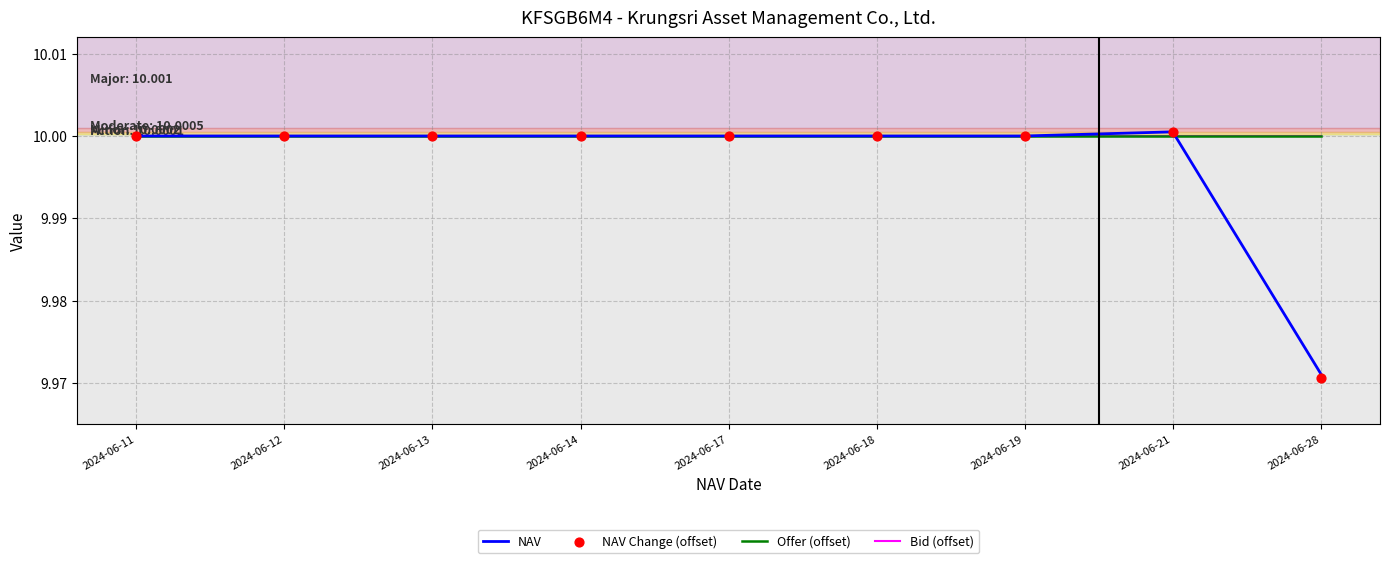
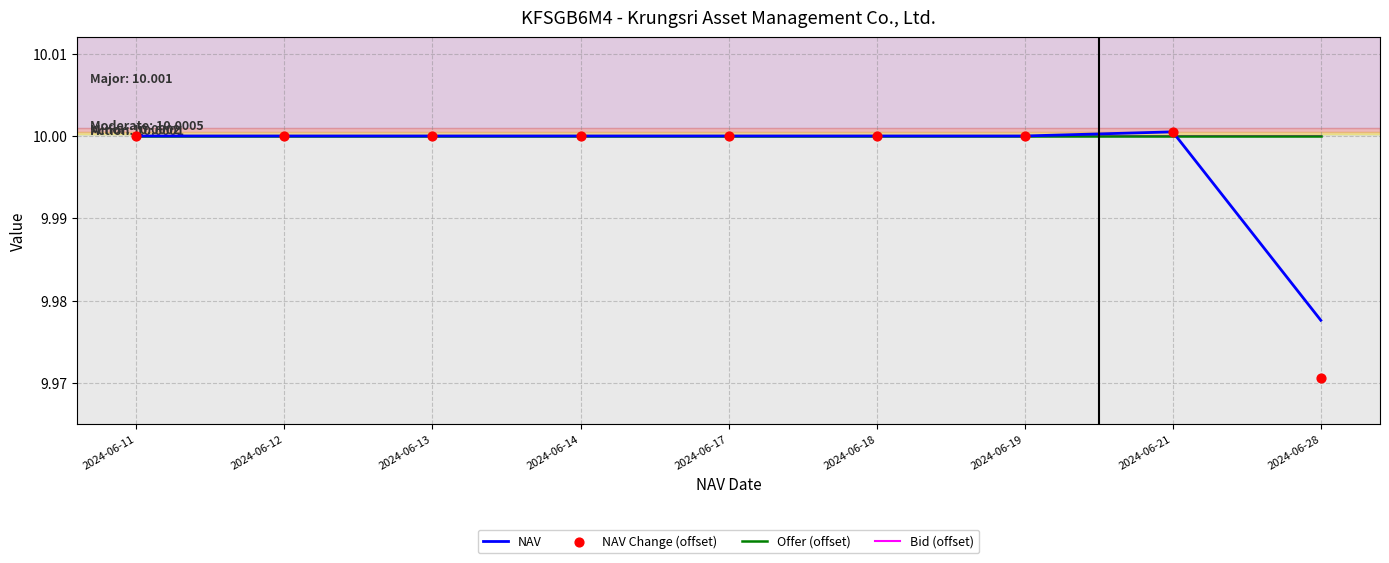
NAV, 2024-06-28: 9.971 -> 9.978
